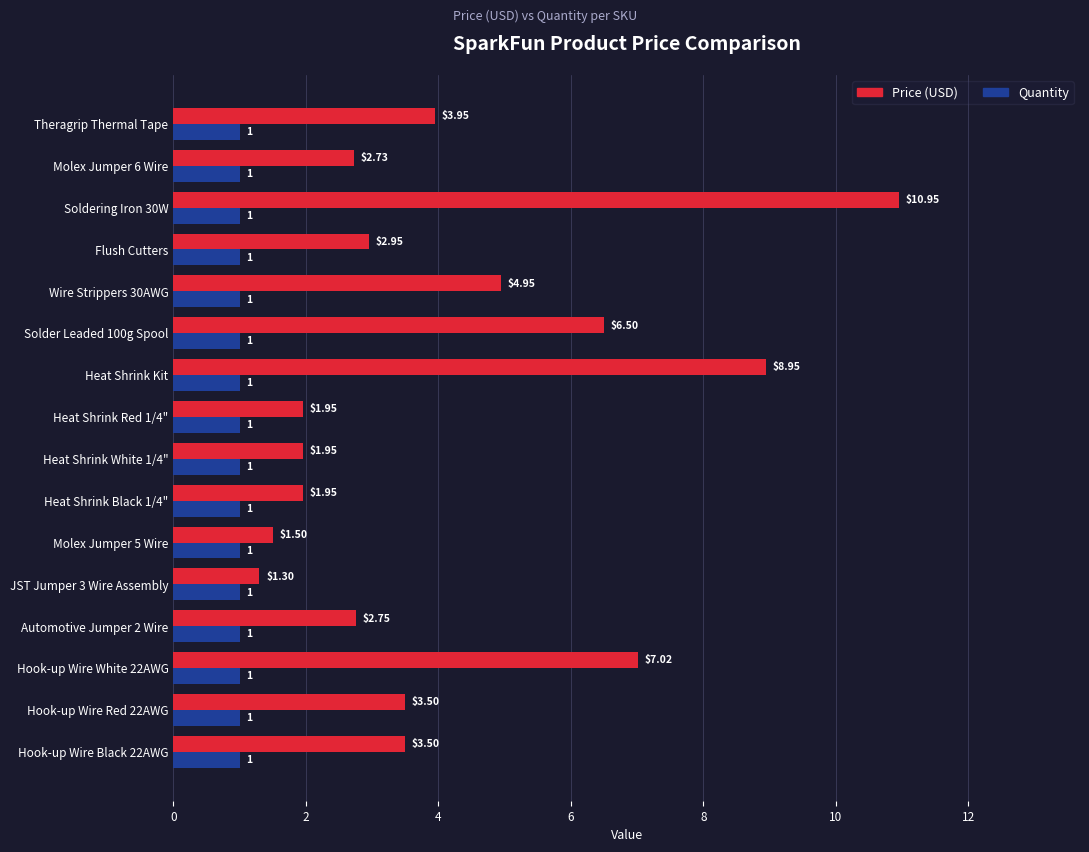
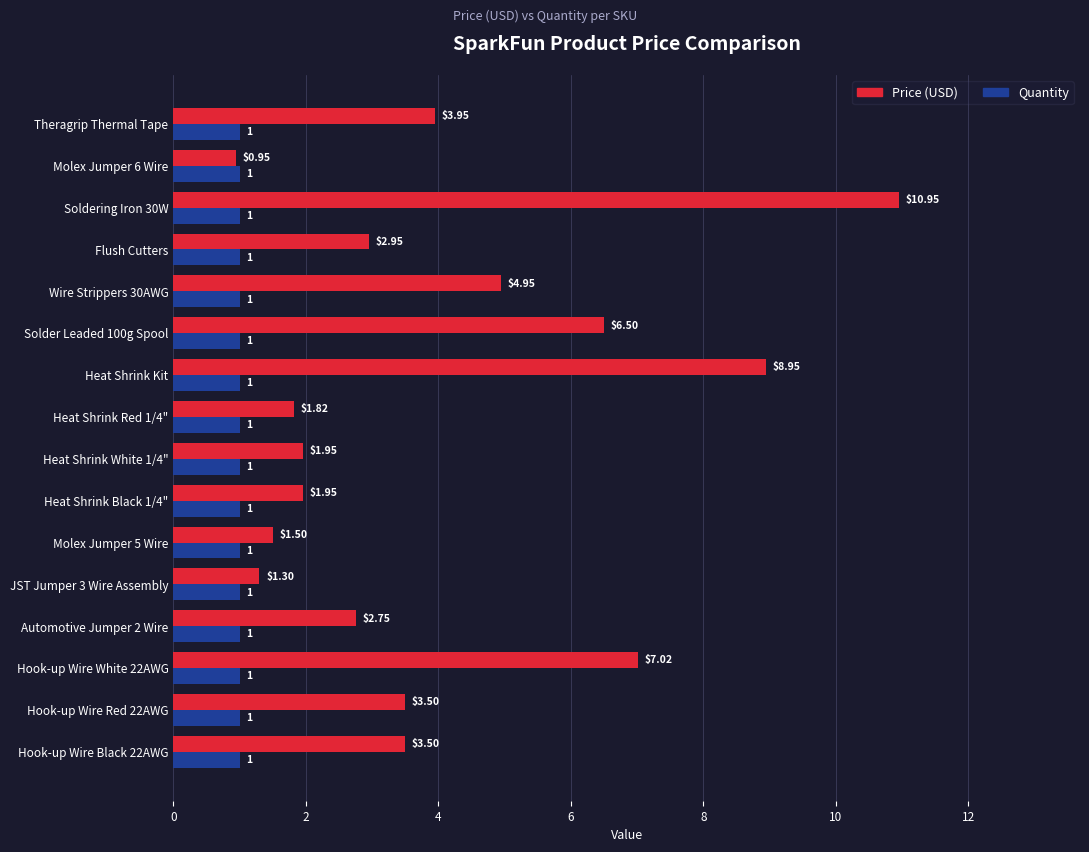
Price (USD), Molex Jumper 6 Wire: $2.73 -> $0.95
Price (USD), Heat Shrink Red 1/4": $1.95 -> $1.82
